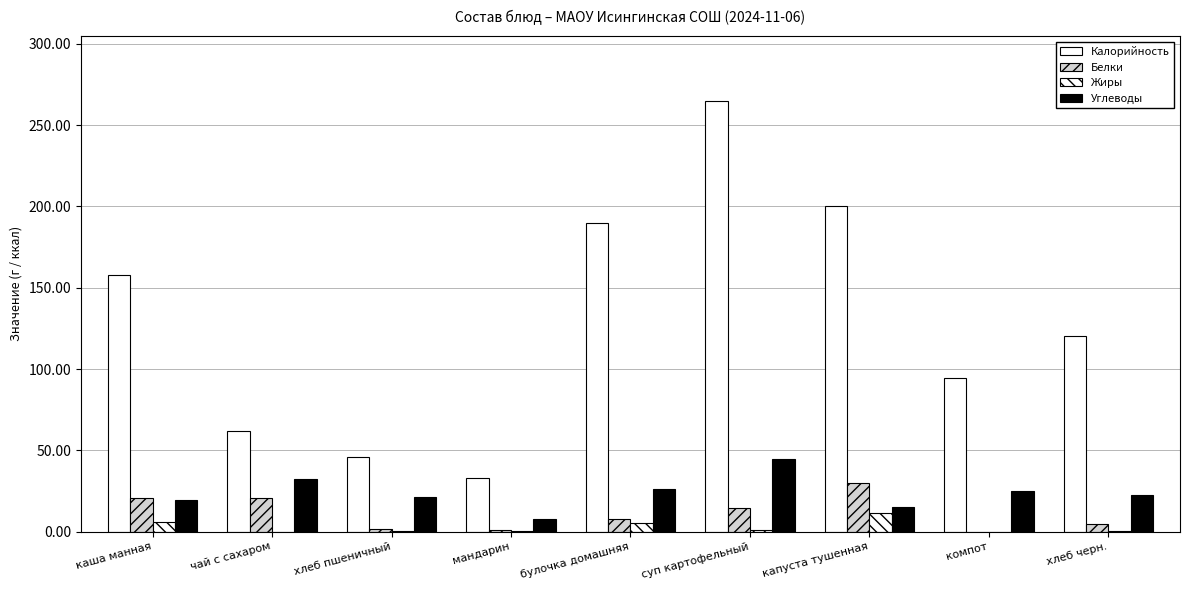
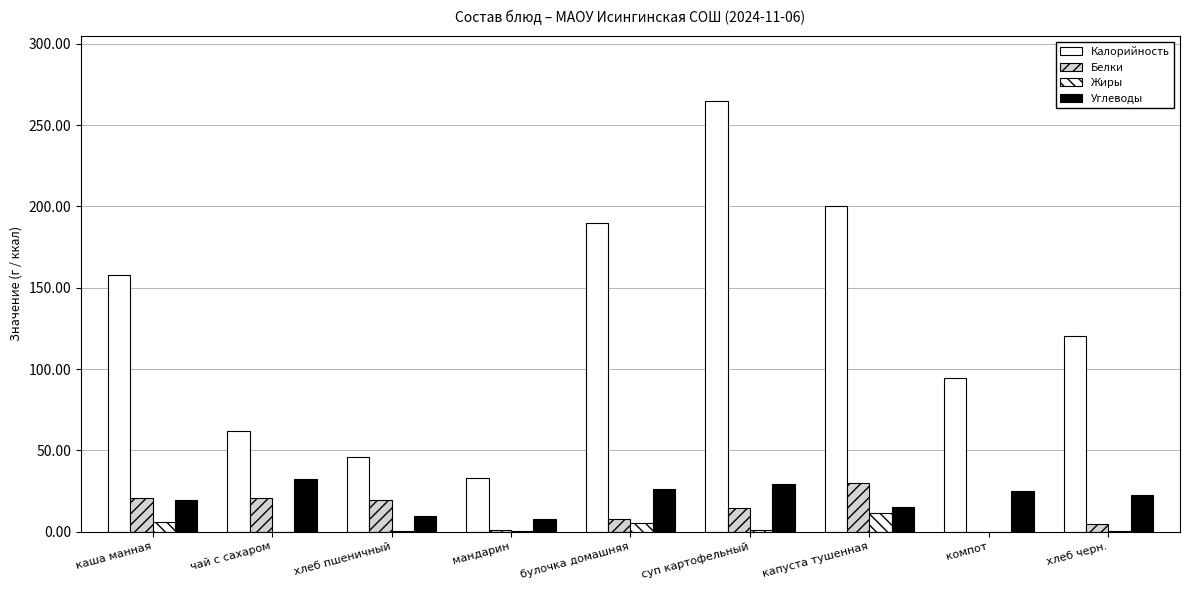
Белки, хлеб пшеничный: 2 -> 20
Углеводы, хлеб пшеничный: 21 -> 10
Углеводы, суп картофельный: 44 -> 29
